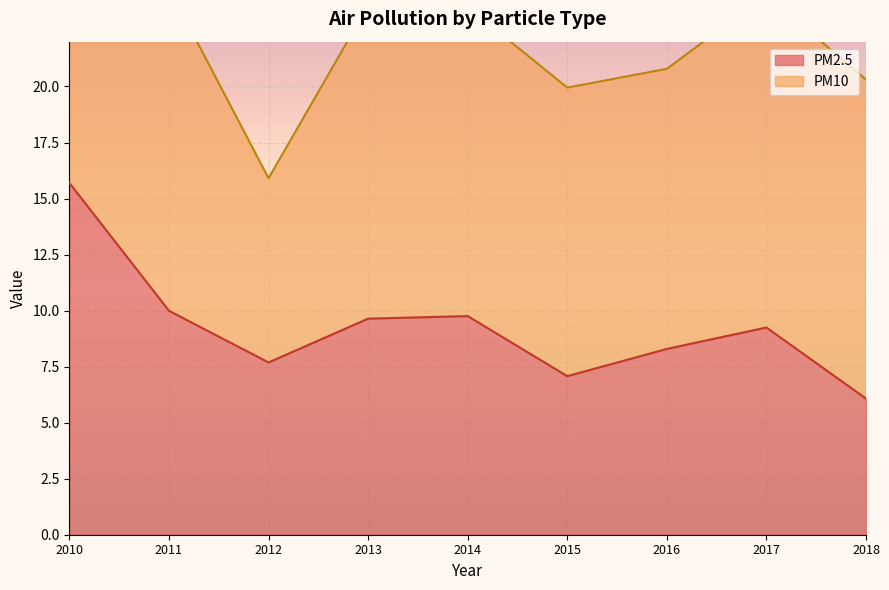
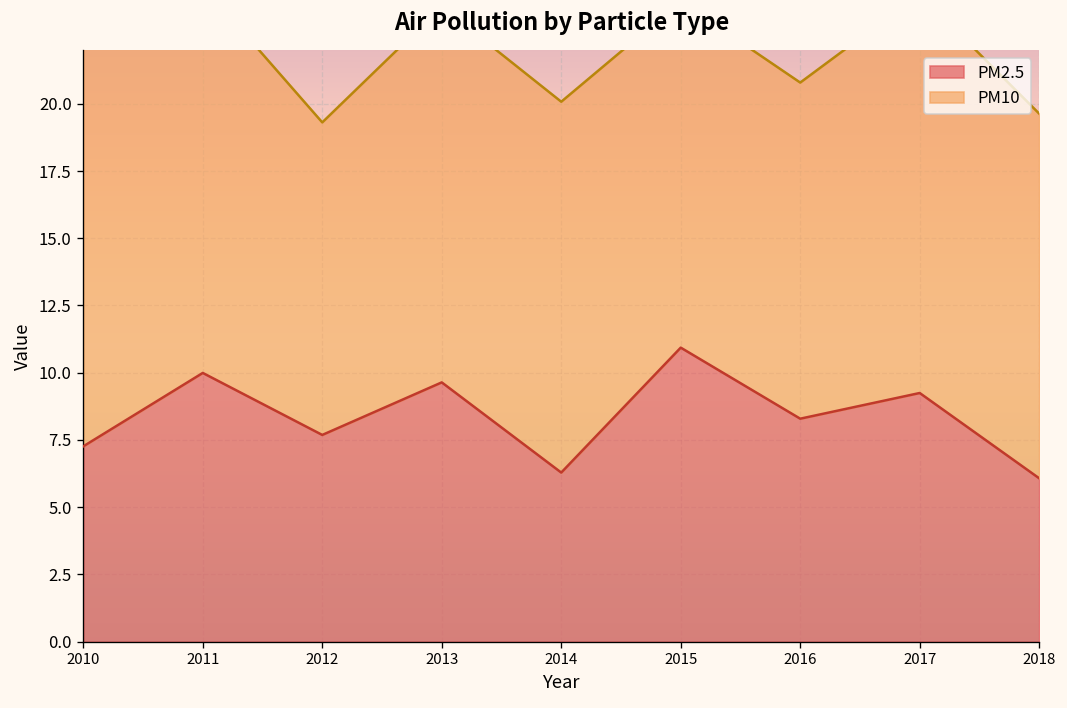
PM2.5, 2010: 15.7 -> 7.3
PM10, 2012: 8.2 -> 11.6
PM2.5, 2014: 9.8 -> 6.3
PM2.5, 2015: 7.1 -> 10.9
PM10, 2018: 14.2 -> 13.6
